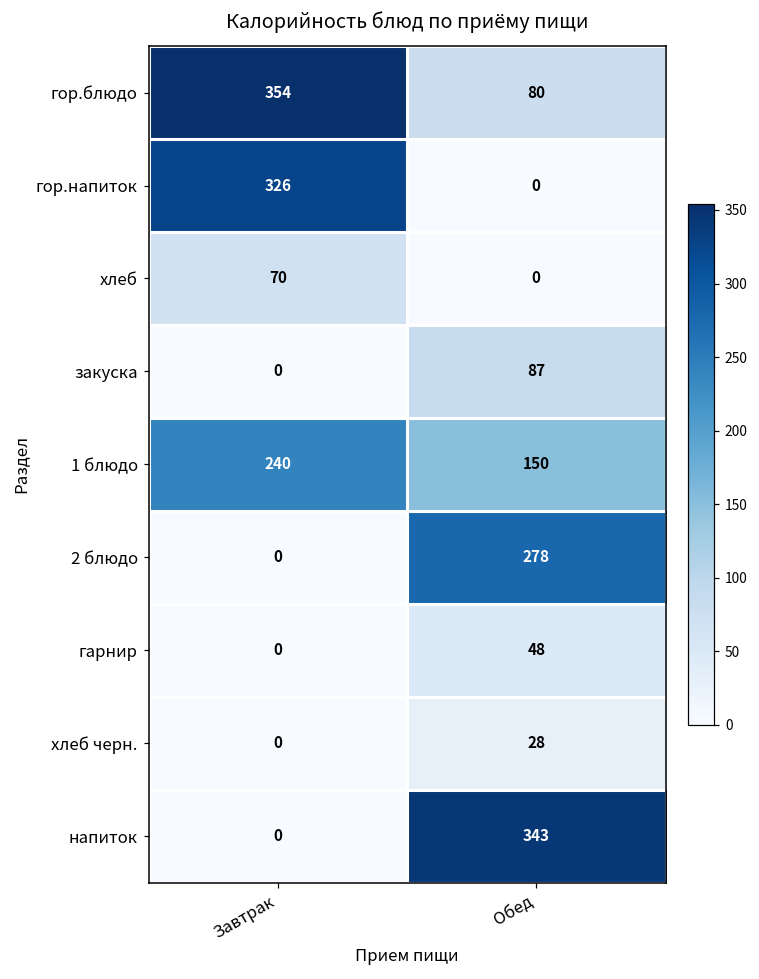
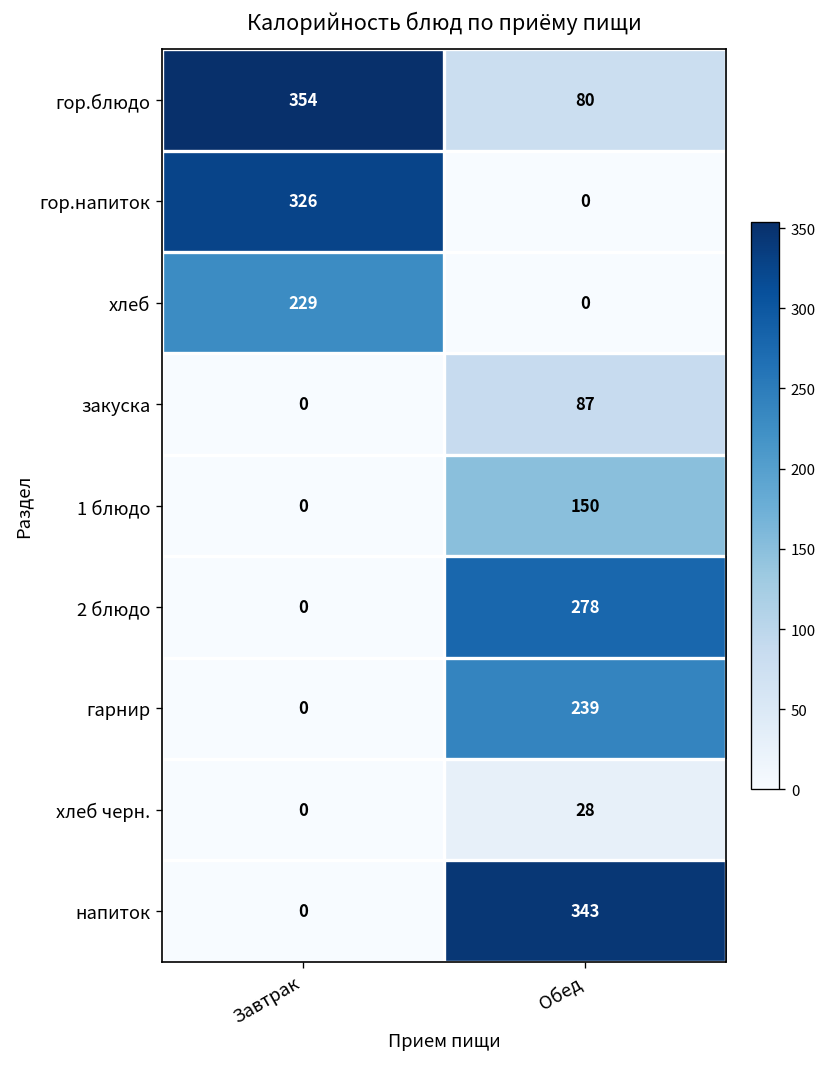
хлеб, Завтрак: 70 -> 229
1 блюдо, Завтрак: 240 -> 0
гарнир, Обед: 48 -> 239
